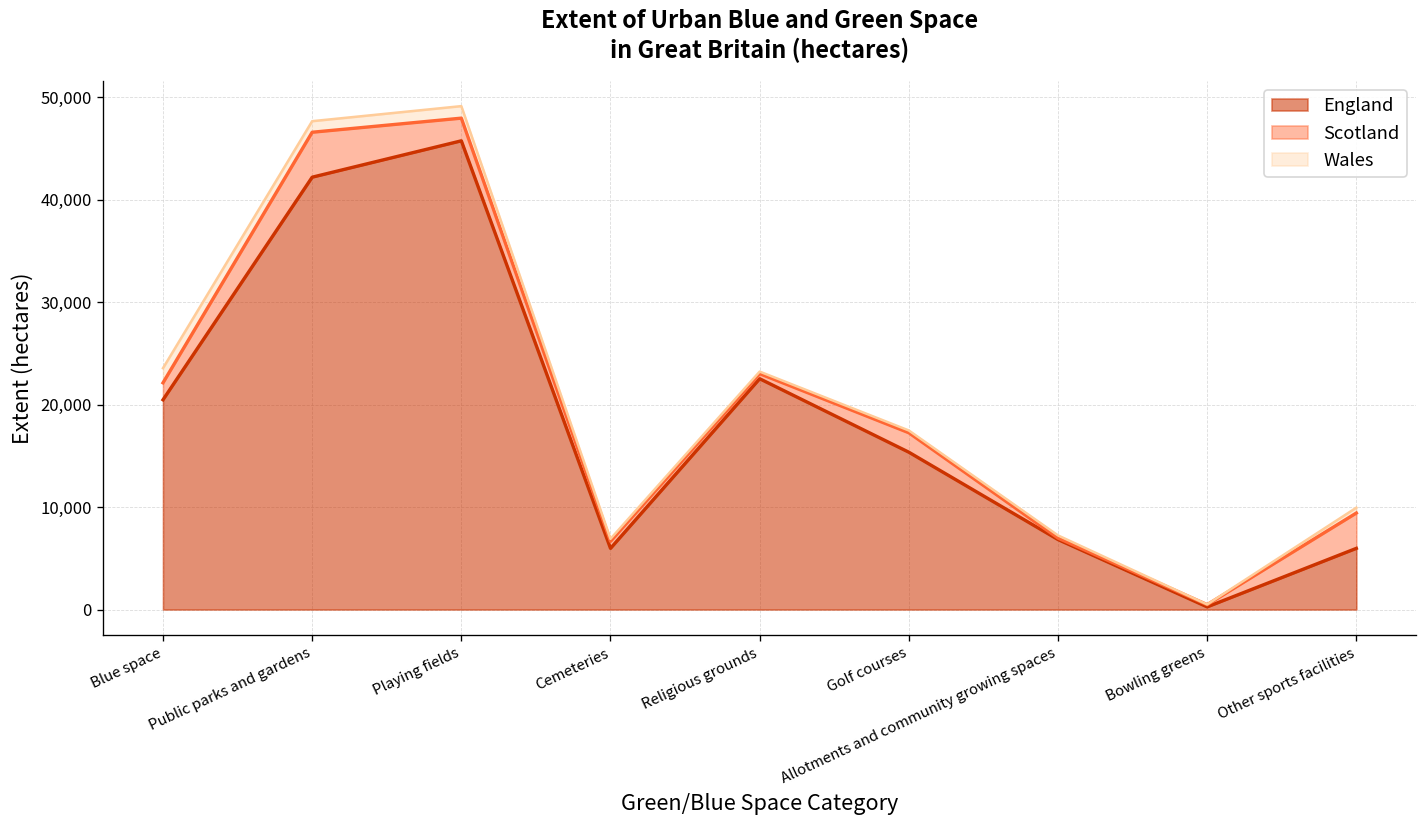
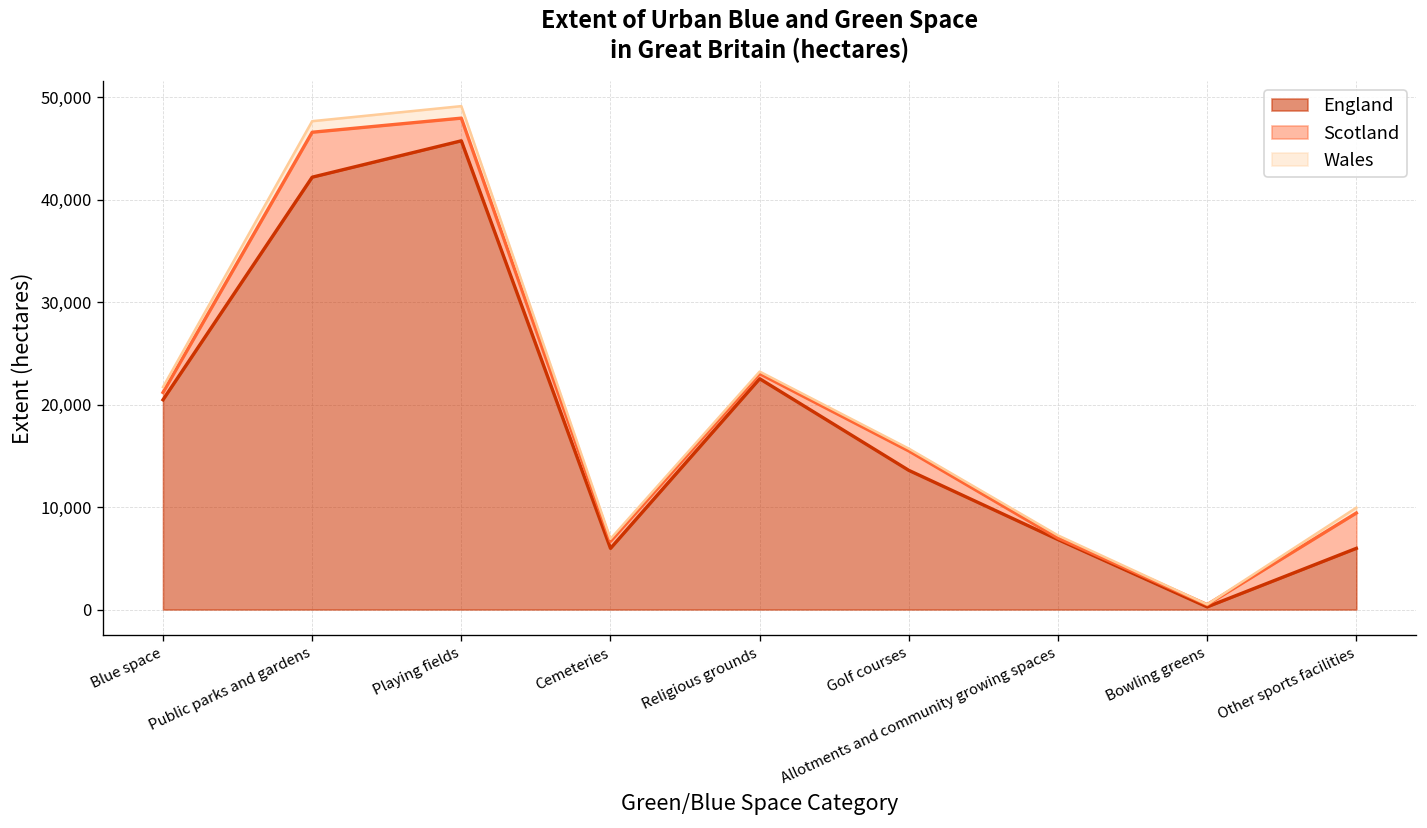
Scotland, Blue space: 2,000 -> 1,000
Wales, Blue space: 1,400 -> 500
England, Golf courses: 15,000 -> 14,000
